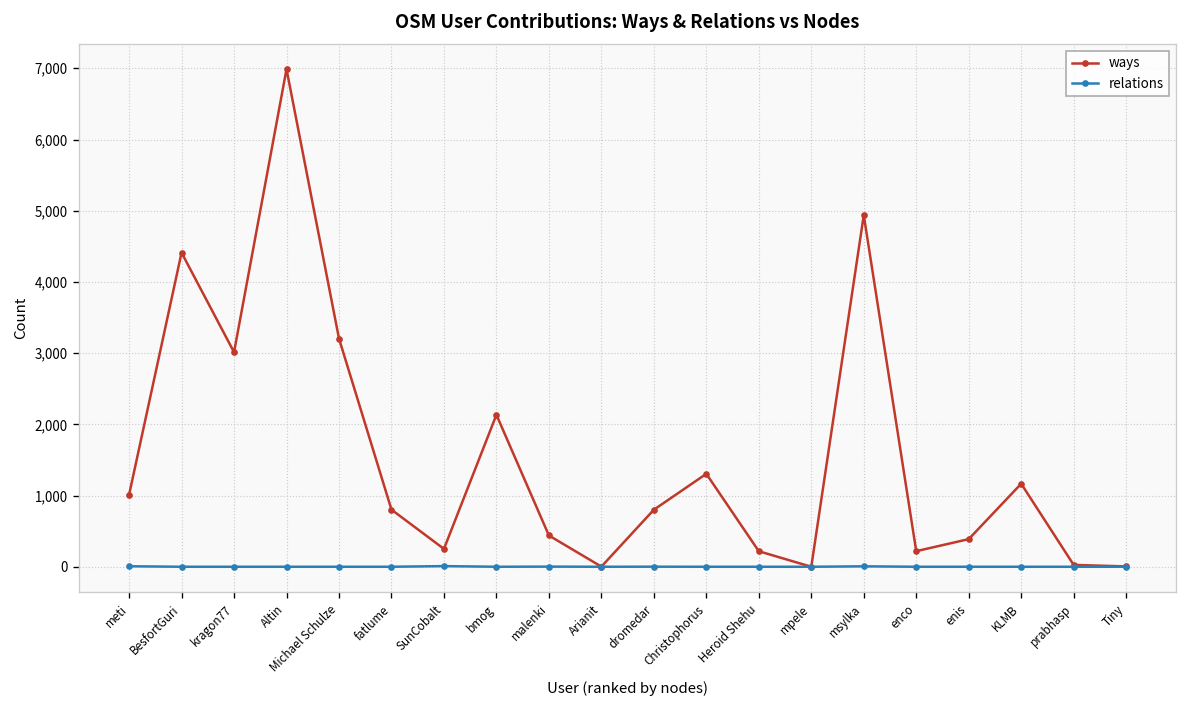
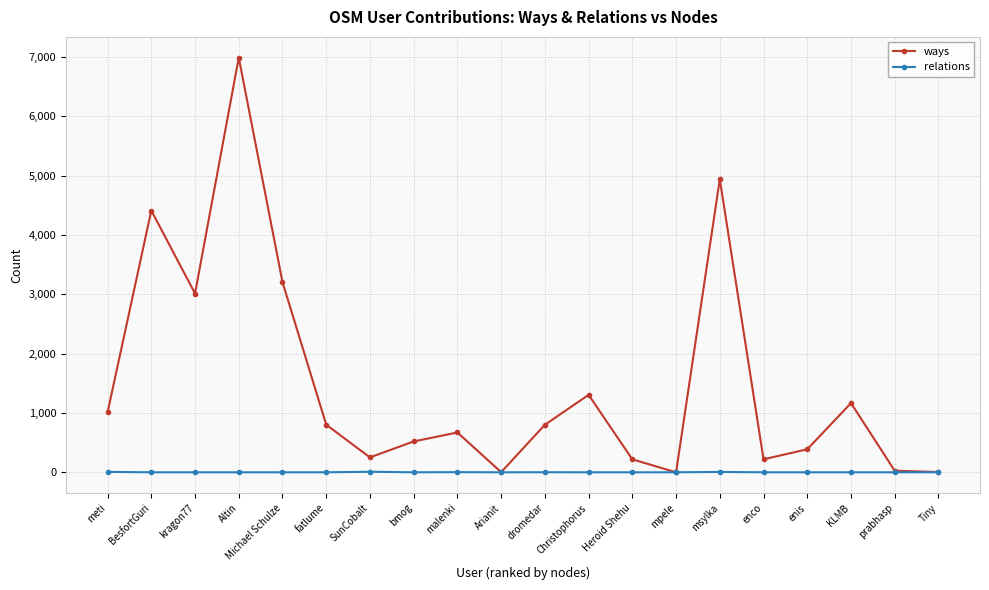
ways, bmog: 2,100 -> 500
ways, malenki: 400 -> 700
